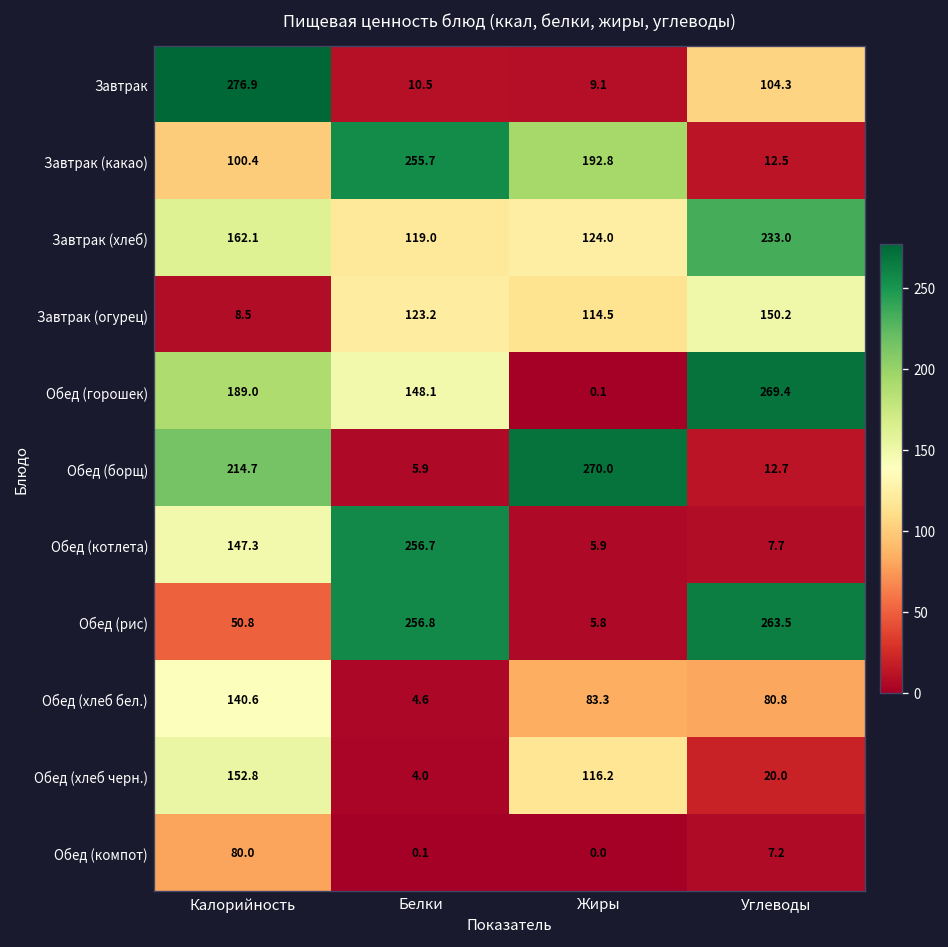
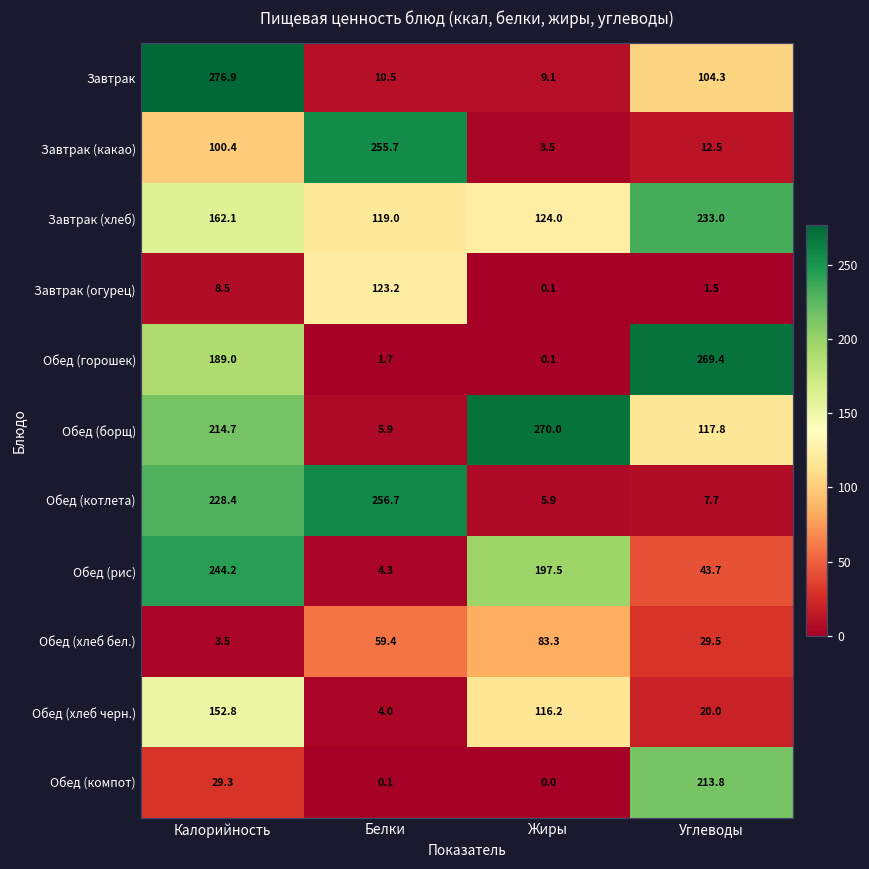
Завтрак (какао), Жиры: 192.8 -> 3.5
Завтрак (огурец), Жиры: 114.5 -> 0.1
Завтрак (огурец), Углеводы: 150.2 -> 1.5
Обед (горошек), Белки: 148.1 -> 1.7
Обед (борщ), Углеводы: 12.7 -> 117.8
Обед (котлета), Калорийность: 147.3 -> 228.4
Обед (рис), Калорийность: 50.8 -> 244.2
Обед (рис), Белки: 256.8 -> 4.3
Обед (рис), Жиры: 5.8 -> 197.5
Обед (рис), Углеводы: 263.5 -> 43.7
Обед (хлеб бел.), Калорийность: 140.6 -> 3.5
Обед (хлеб бел.), Белки: 4.6 -> 59.4
Обед (хлеб бел.), Углеводы: 80.8 -> 29.5
Обед (компот), Калорийность: 80.0 -> 29.3
Обед (компот), Углеводы: 7.2 -> 213.8
